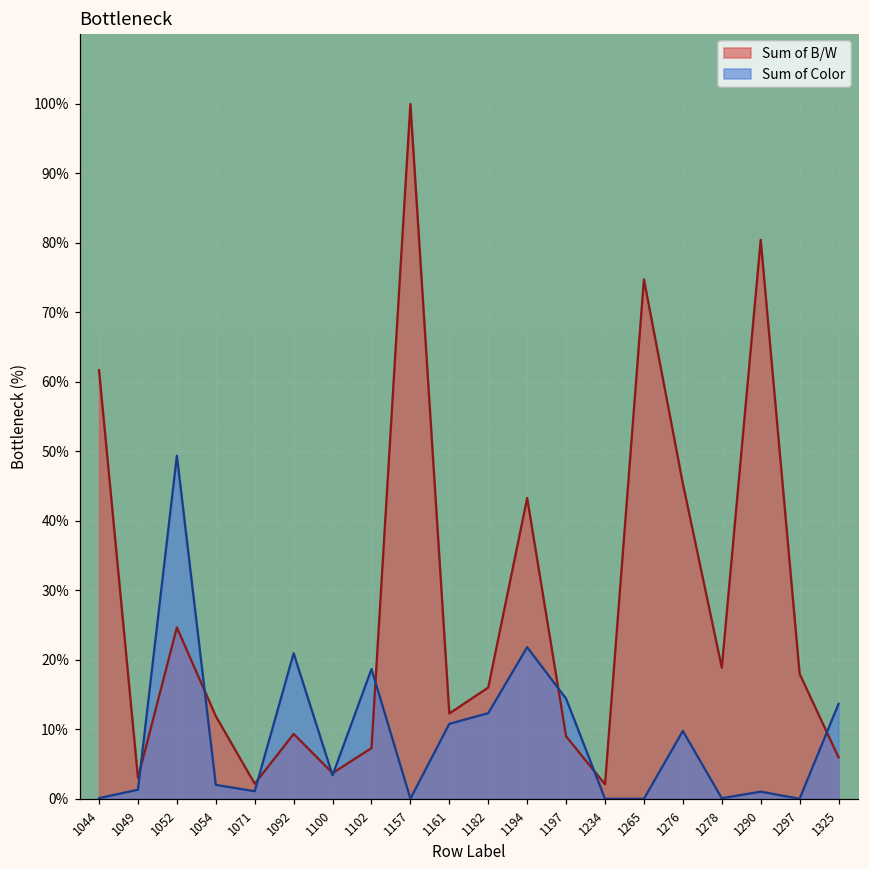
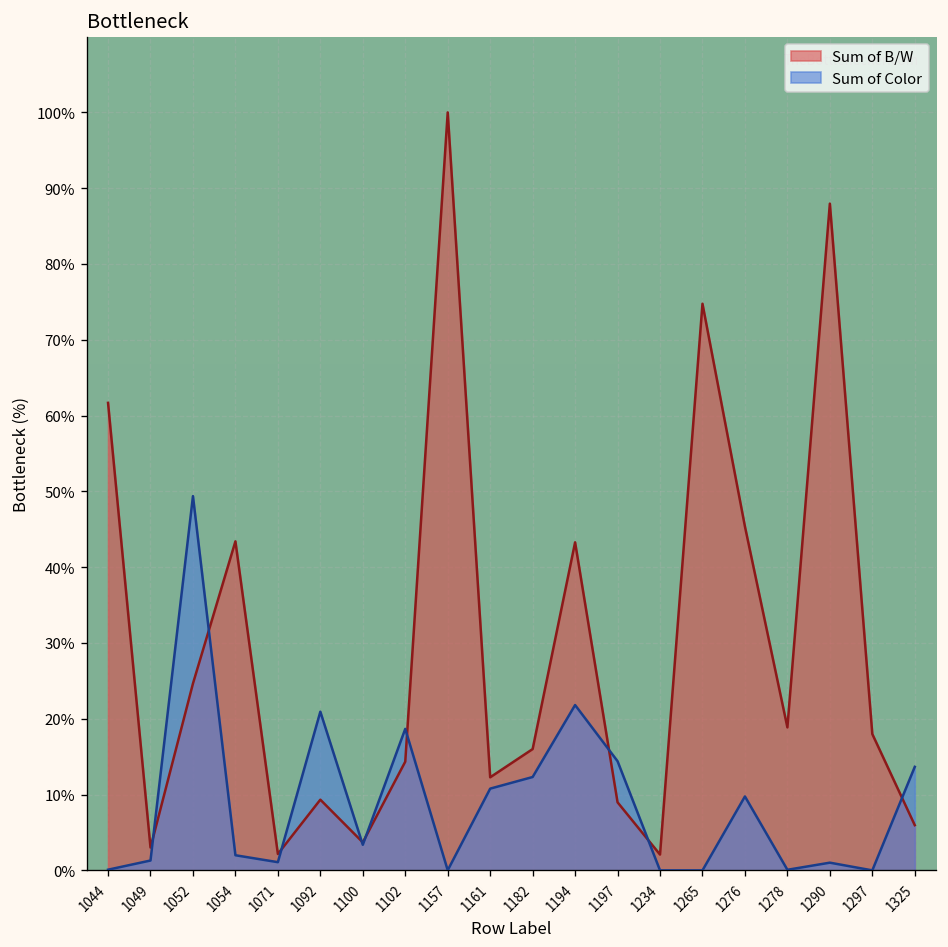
Sum of B/W, 1054: 12% -> 43%
Sum of B/W, 1102: 7% -> 14%
Sum of B/W, 1290: 80% -> 88%
